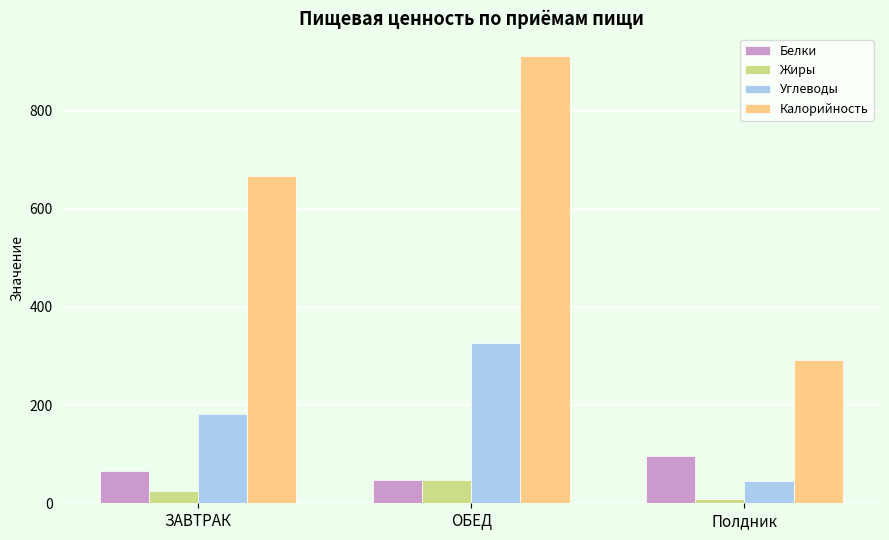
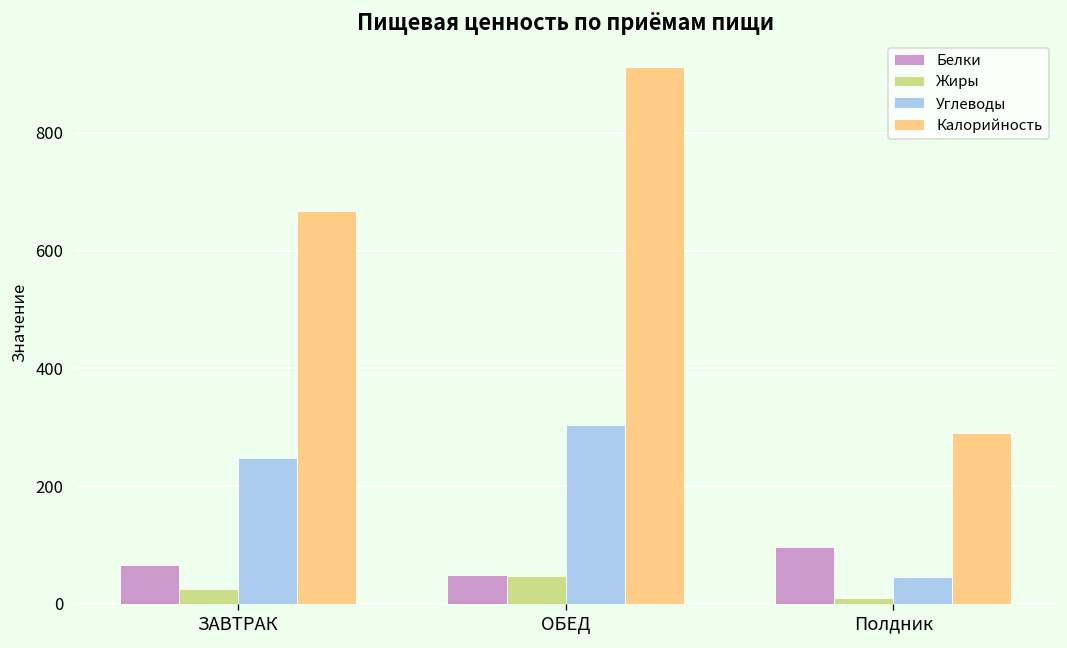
Углеводы, ЗАВТРАК: 180 -> 250
Углеводы, ОБЕД: 330 -> 300
